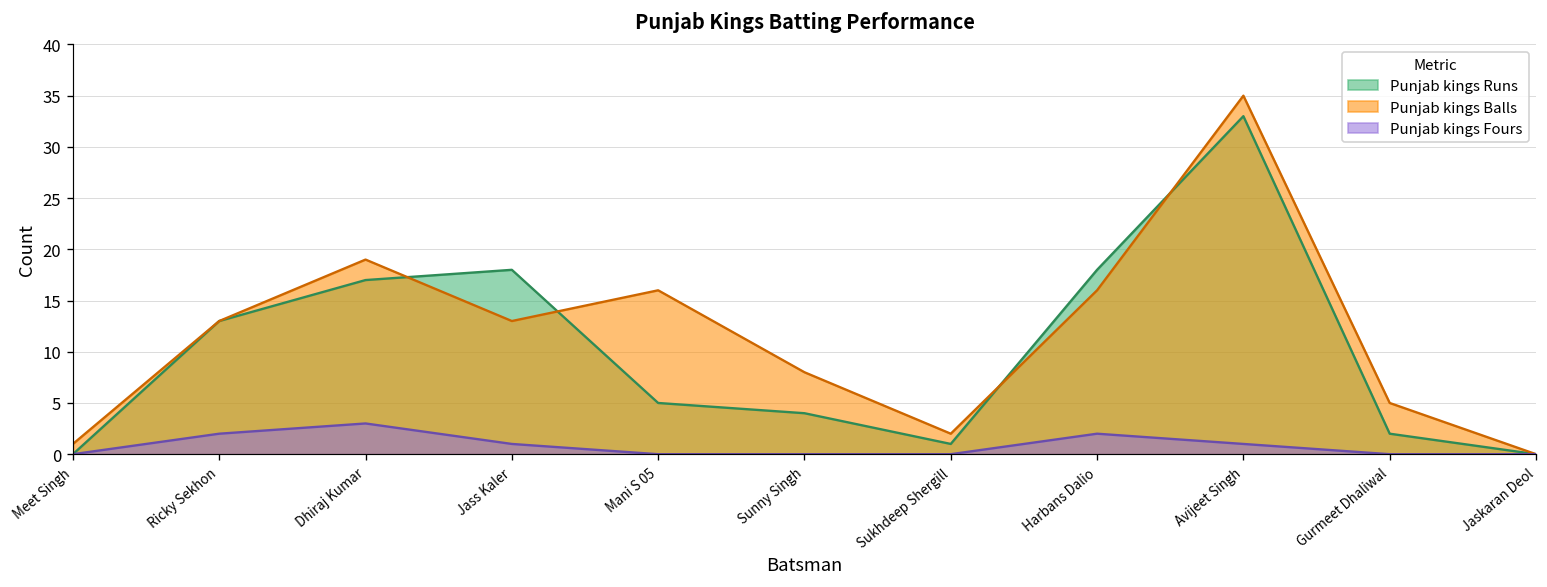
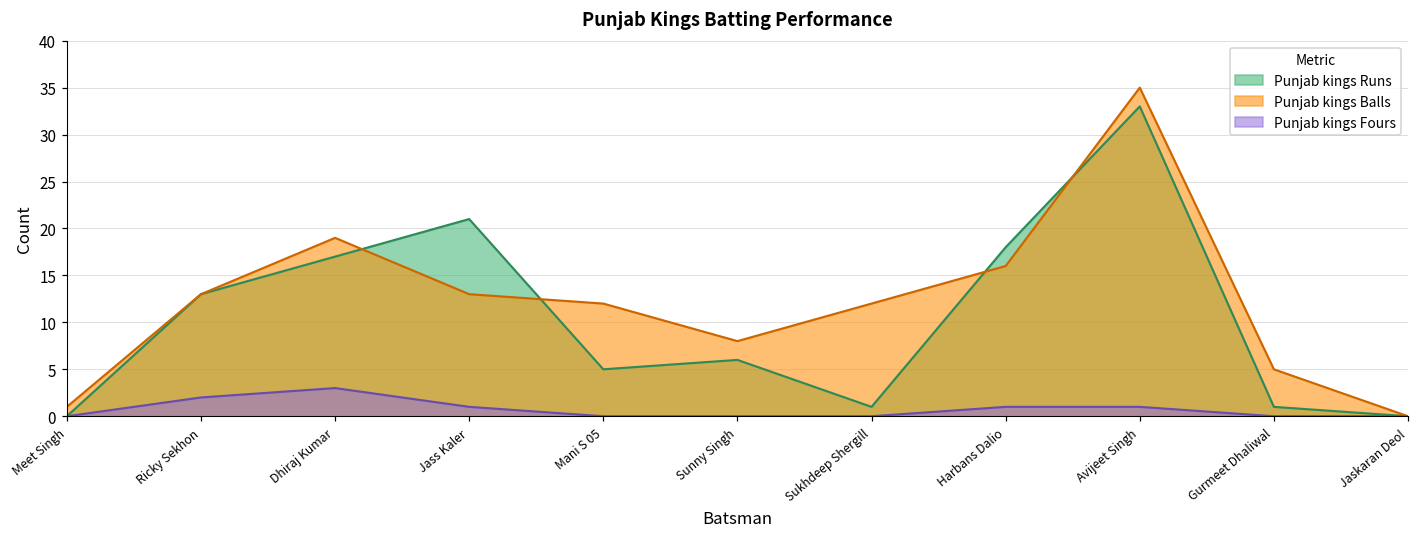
Punjab kings Runs, Jass Kaler: 18 -> 21
Punjab kings Balls, Mani S 05: 16 -> 12
Punjab kings Runs, Sunny Singh: 4 -> 6
Punjab kings Balls, Sukhdeep Shergill: 2 -> 12
Punjab kings Fours, Harbans Dalio: 2 -> 1
Punjab kings Runs, Gurmeet Dhaliwal: 2 -> 1
